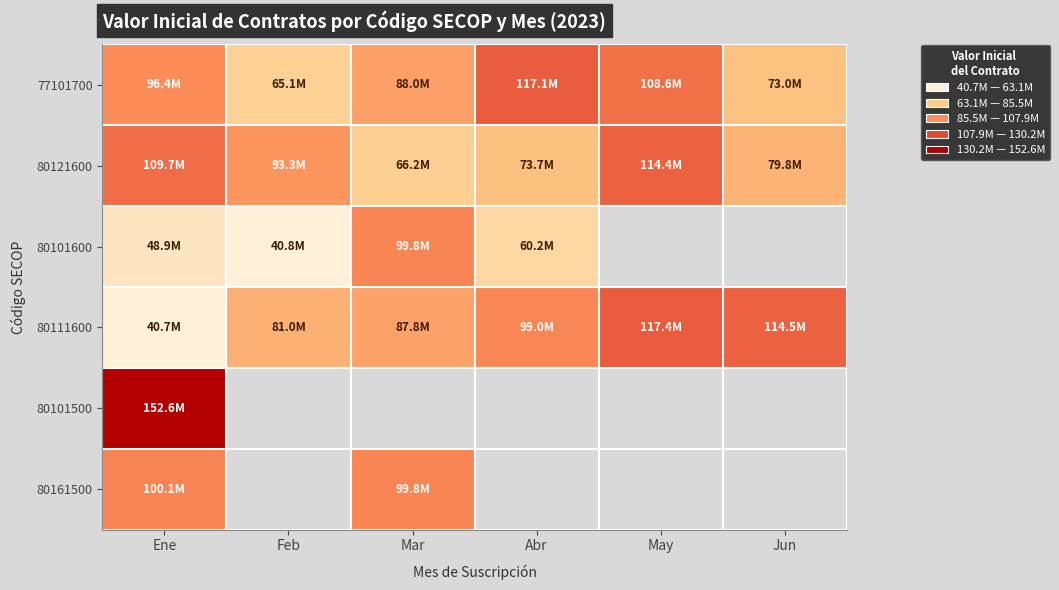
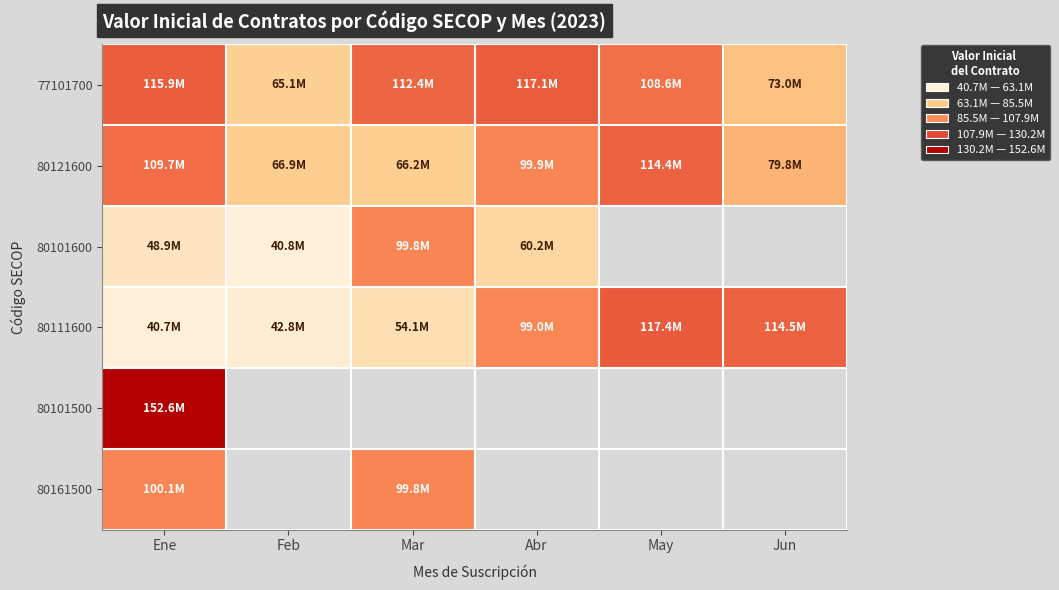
77101700, Ene: 96.4M -> 115.9M
77101700, Mar: 88.0M -> 112.4M
80121600, Feb: 93.3M -> 66.9M
80121600, Abr: 73.7M -> 99.9M
80111600, Feb: 81.0M -> 42.8M
80111600, Mar: 87.8M -> 54.1M
